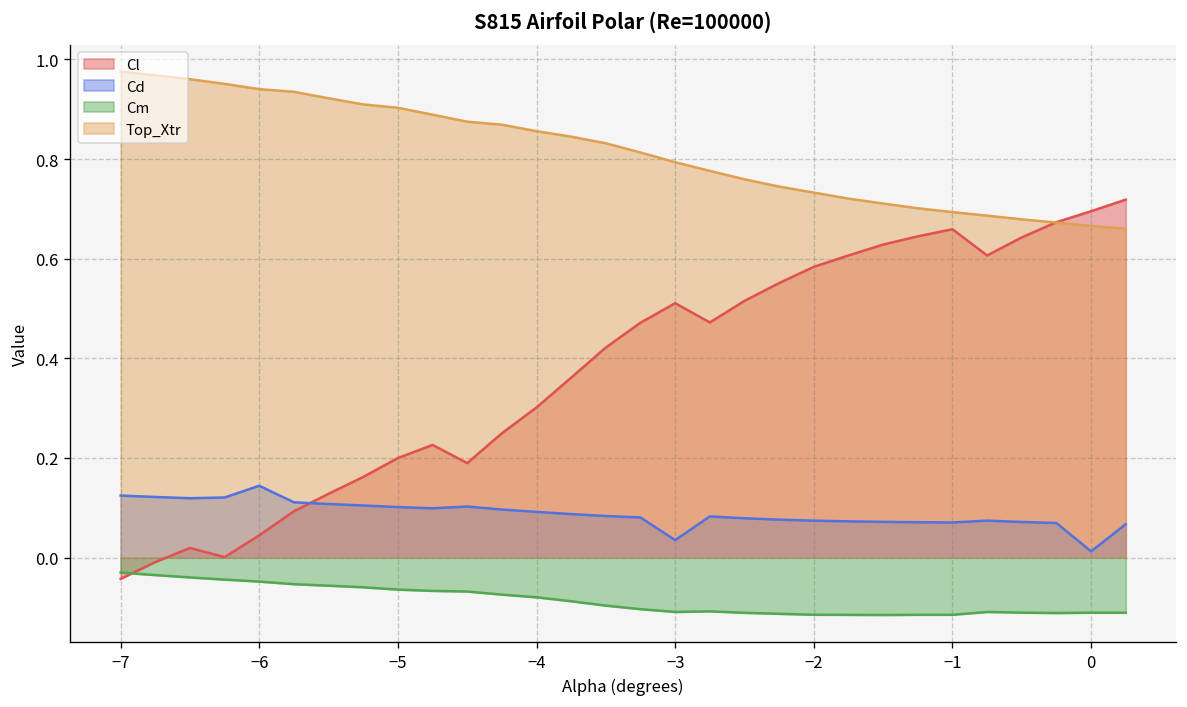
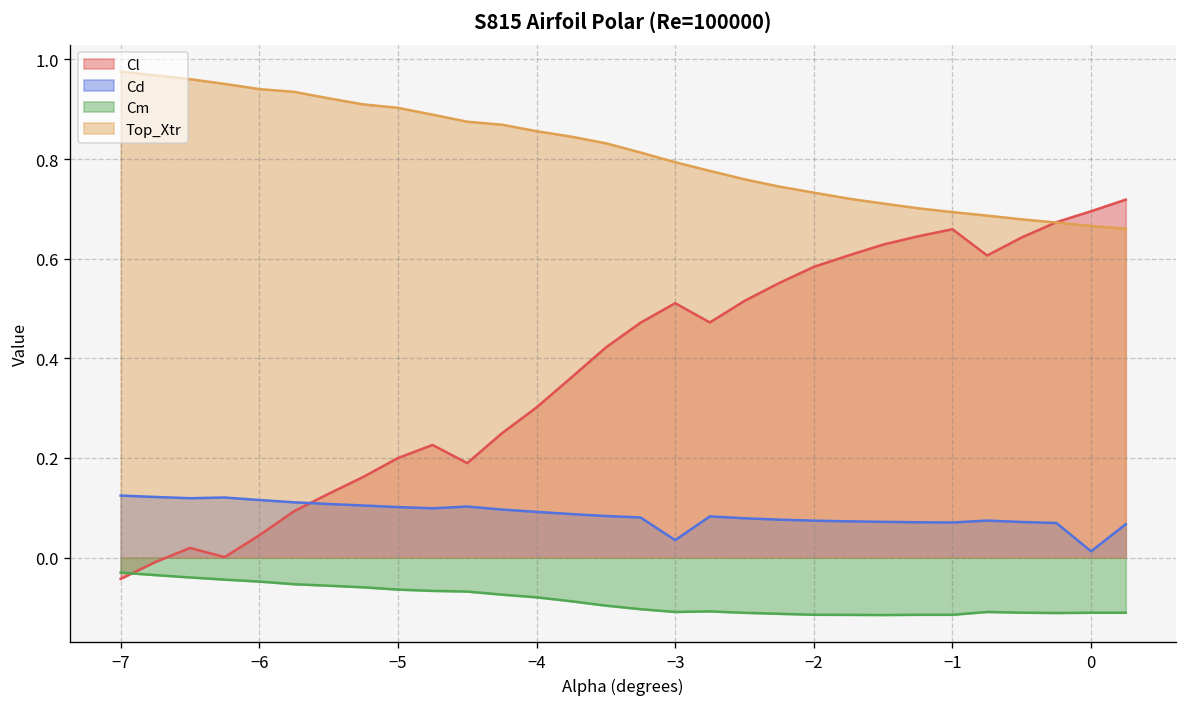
Cd, −6: 0.14 -> 0.12
